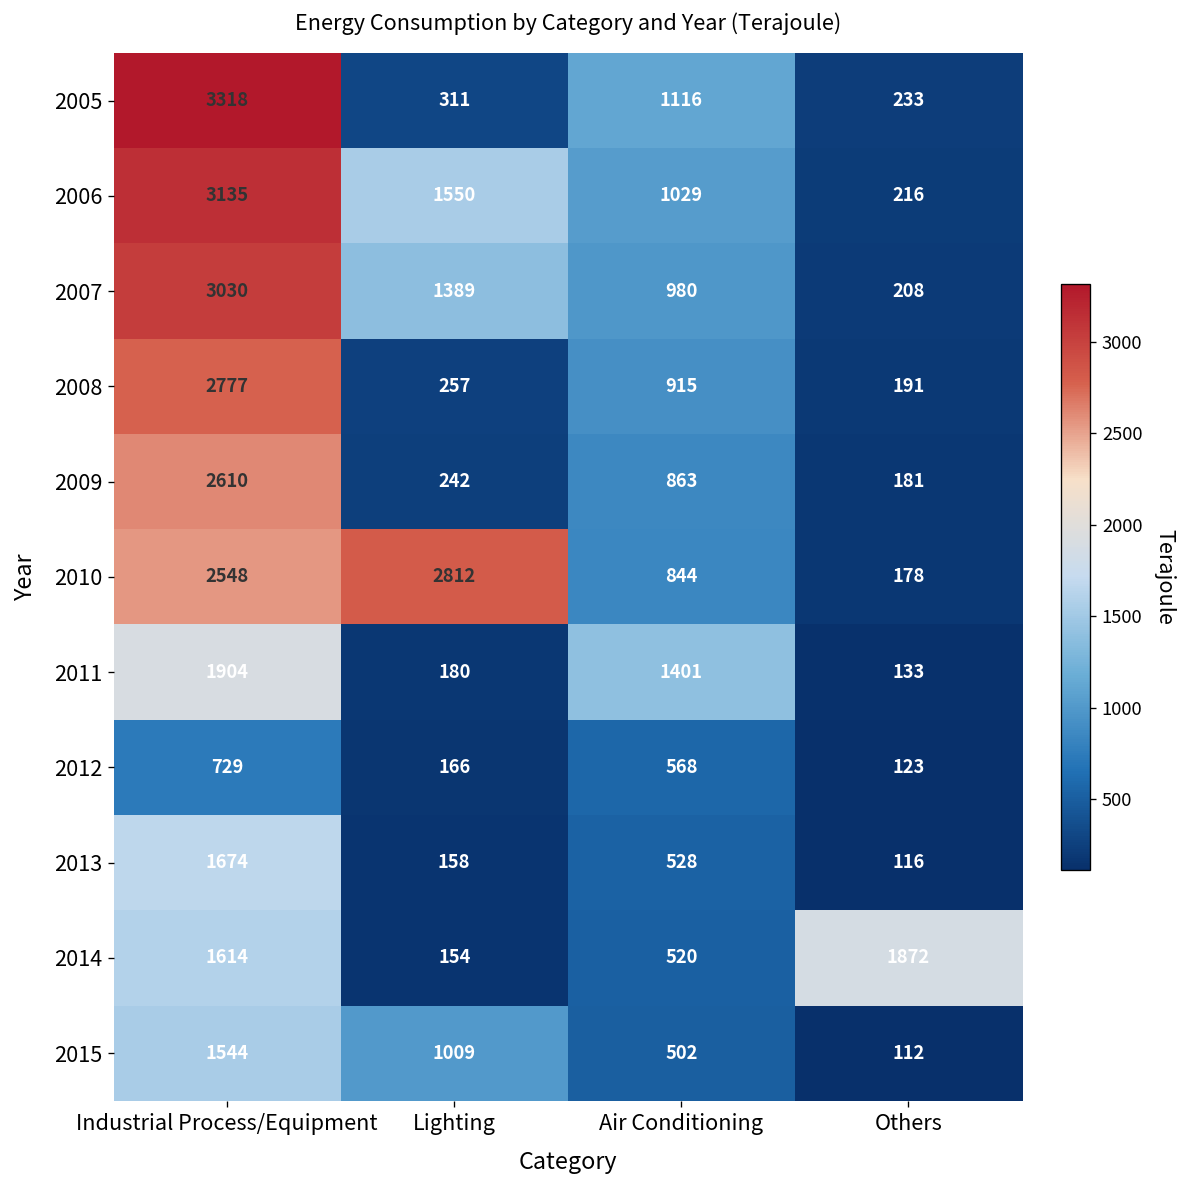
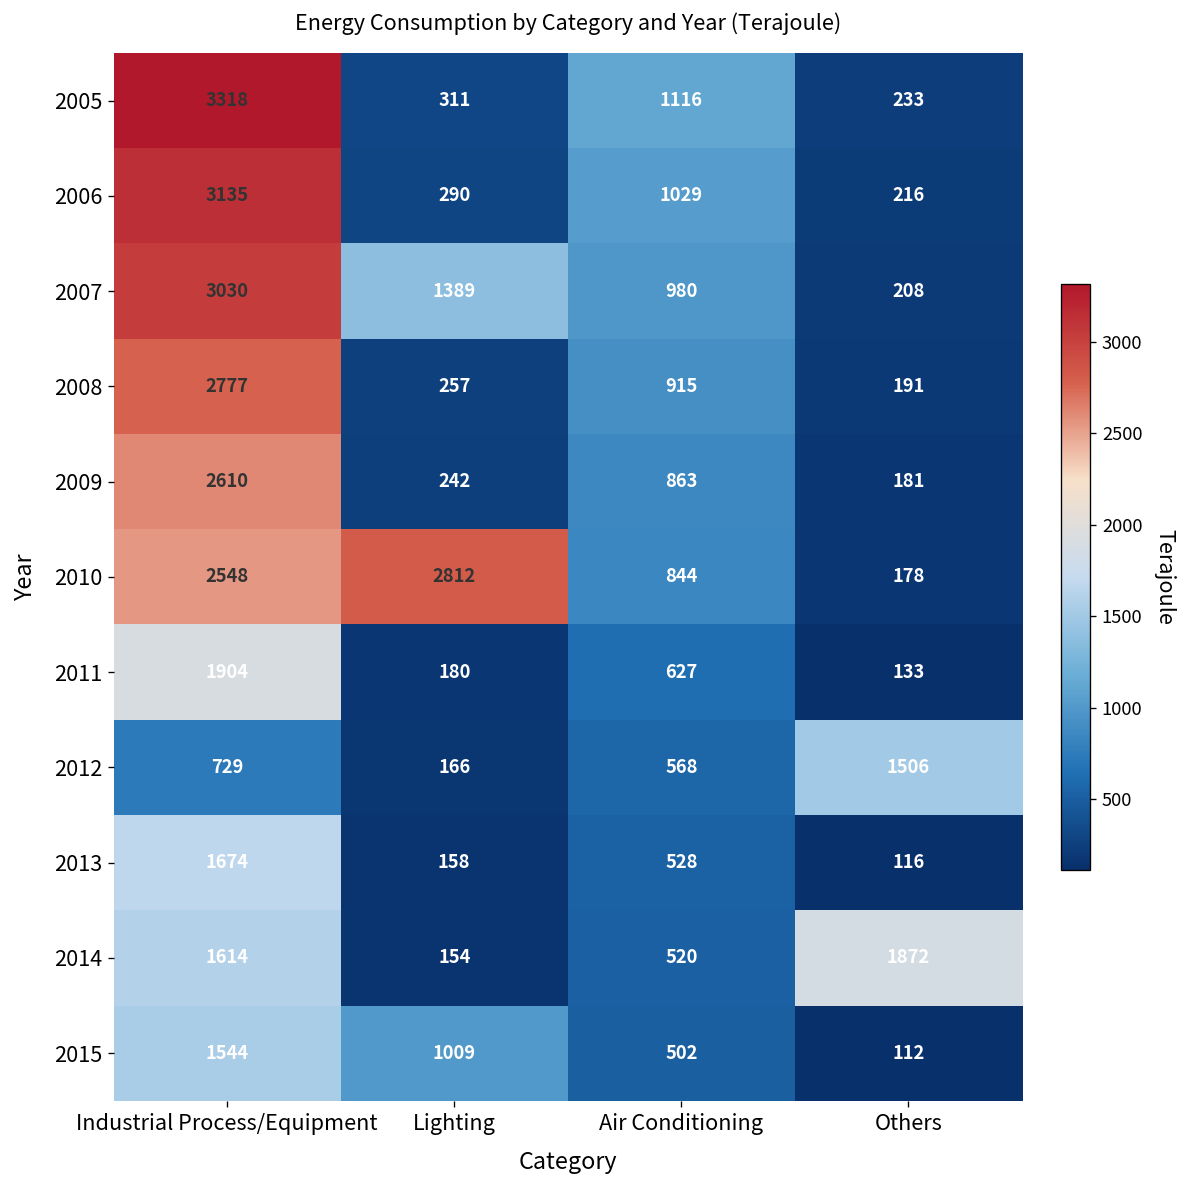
2006, Lighting: 1550 -> 290
2011, Air Conditioning: 1401 -> 627
2012, Others: 123 -> 1506
